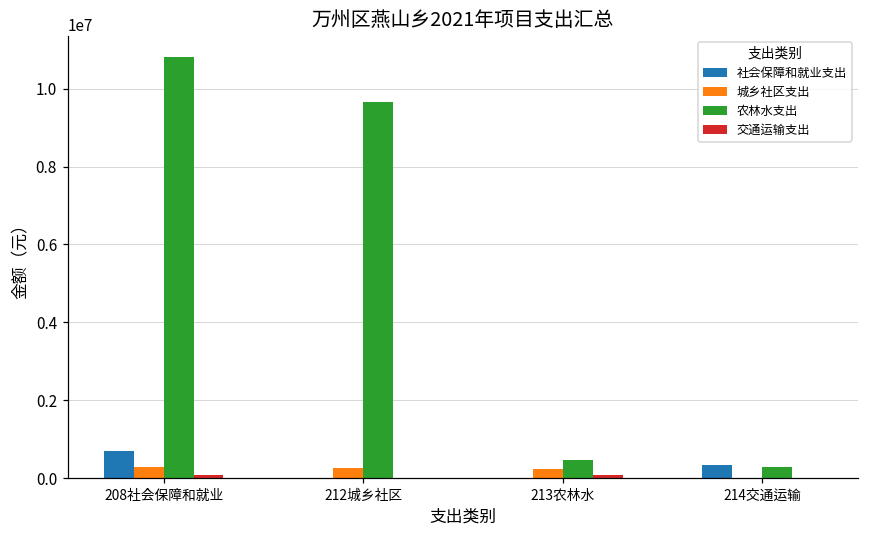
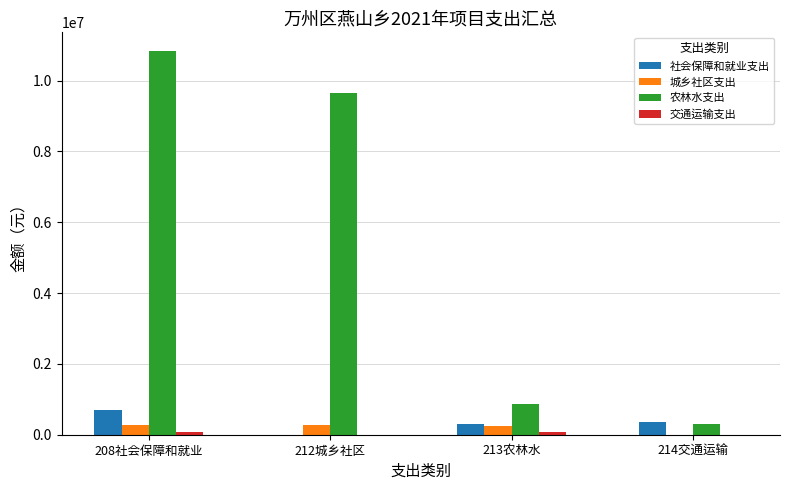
社会保障和就业支出, 213农林水: 0 -> 300000
农林水支出, 213农林水: 500000 -> 900000
